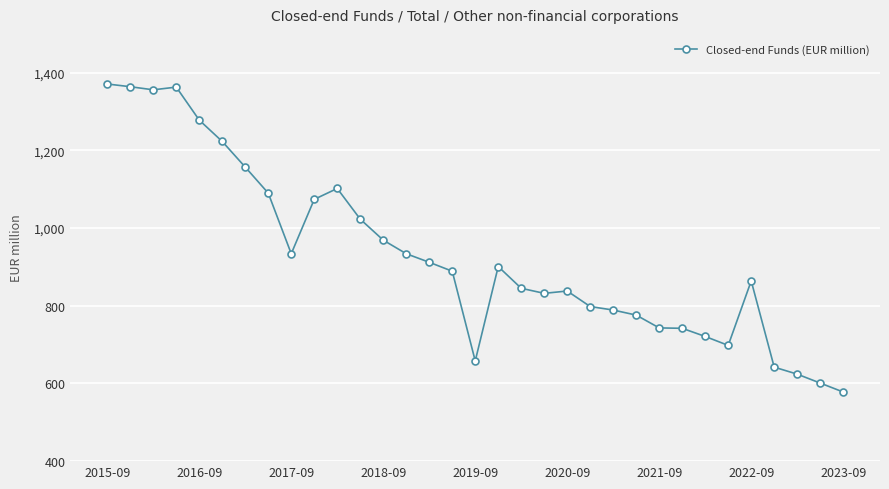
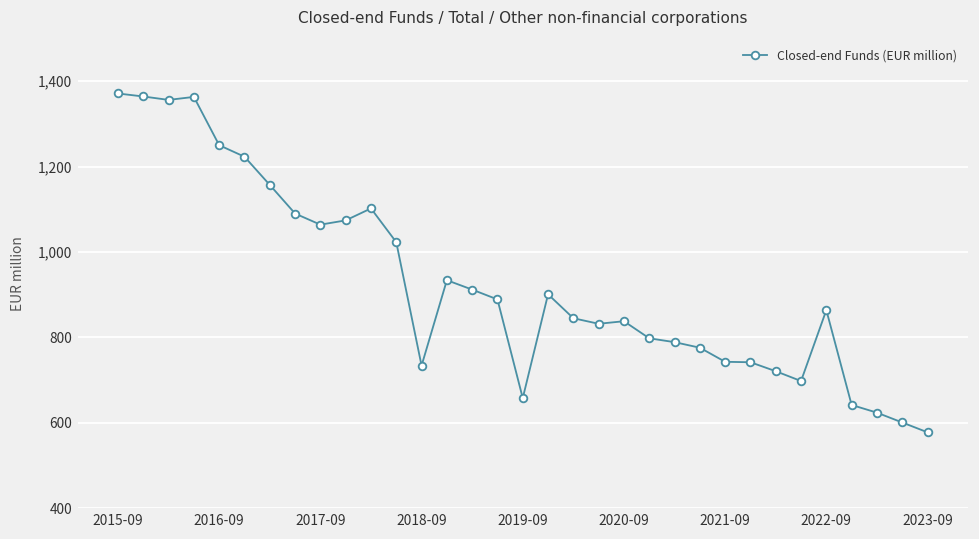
2016-09: 1,280 -> 1,250
2017-09: 930 -> 1,060
2018-09: 970 -> 730
